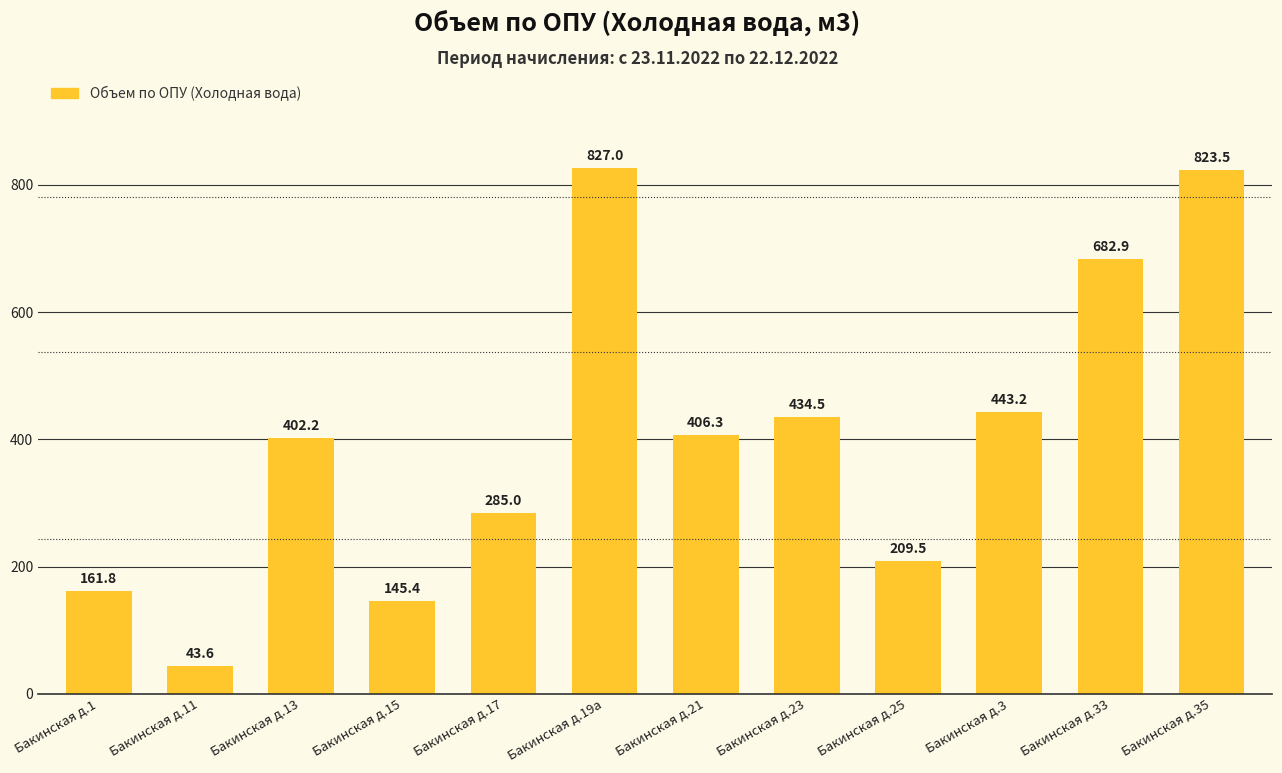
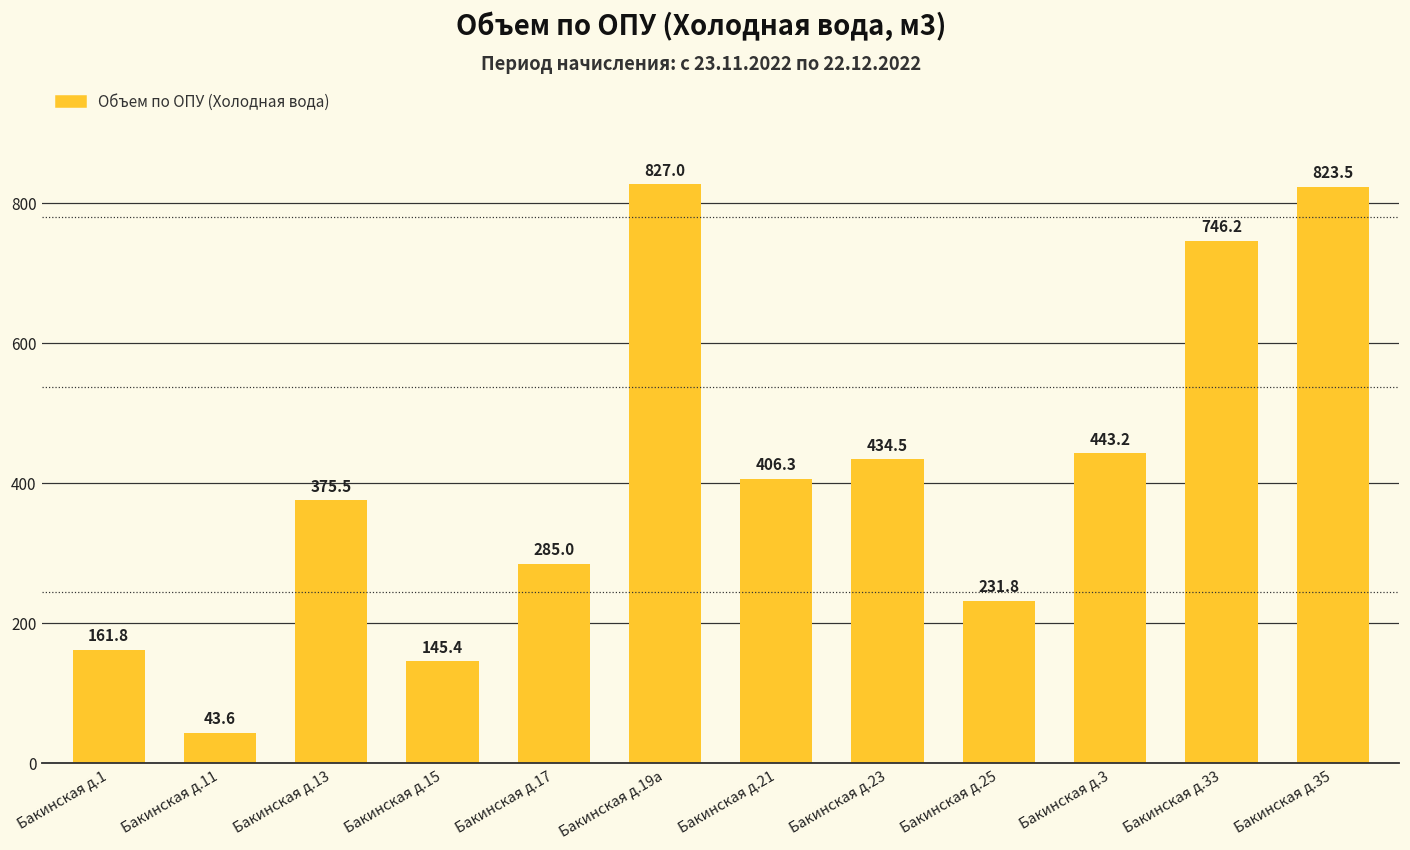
Бакинская д.13: 402.2 -> 375.5
Бакинская д.25: 209.5 -> 231.8
Бакинская д.33: 682.9 -> 746.2
